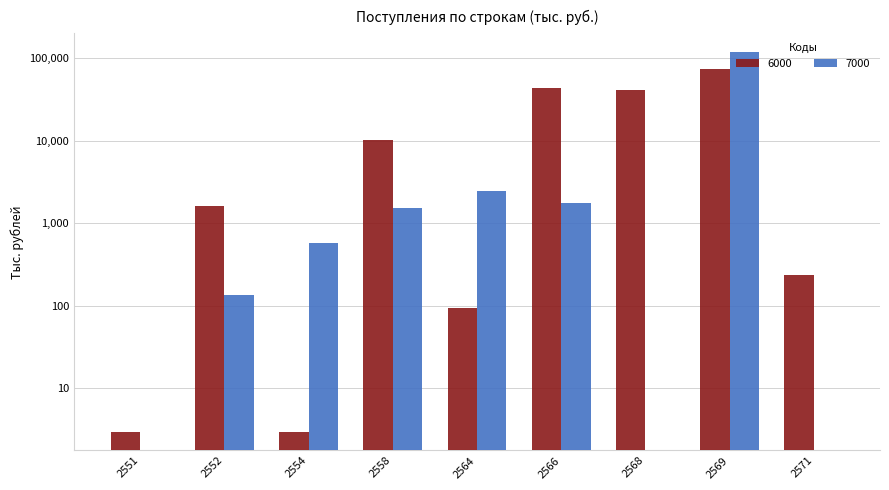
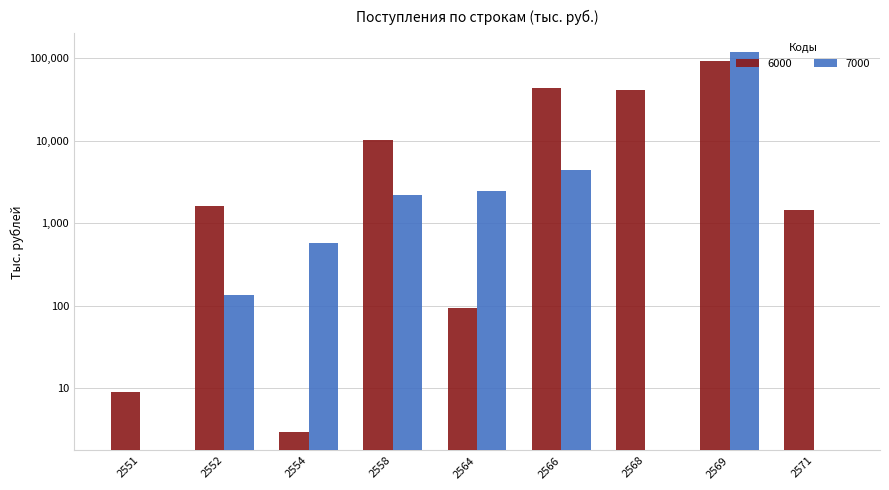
6000, 2551: 3 -> 9
7000, 2558: 1,500 -> 2,200
7000, 2566: 1,700 -> 4,000
6000, 2569: 70,000 -> 90,000
6000, 2571: 230 -> 1,500
